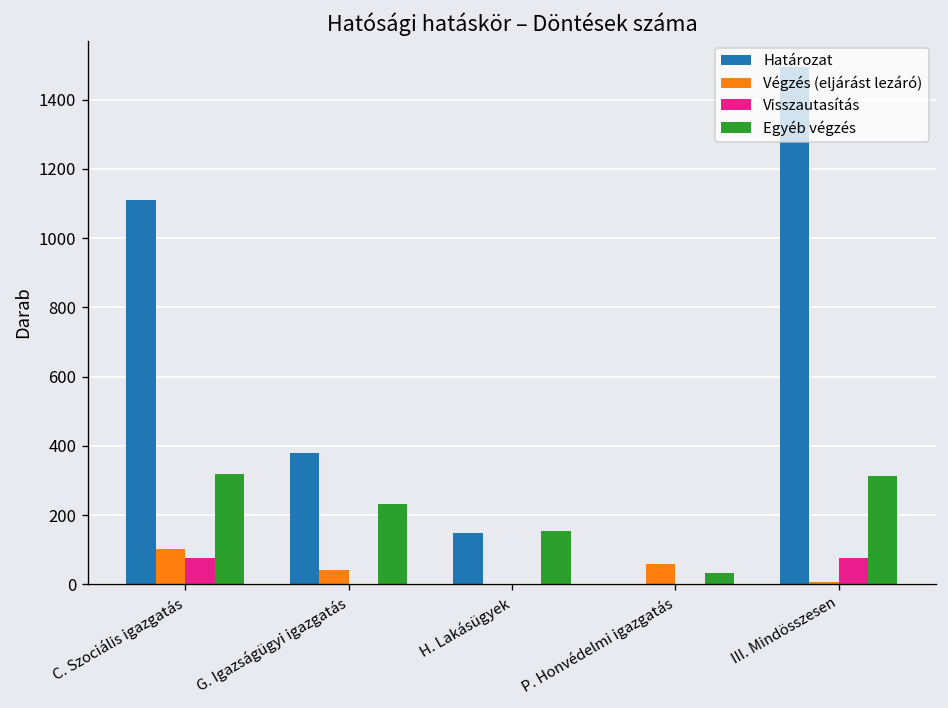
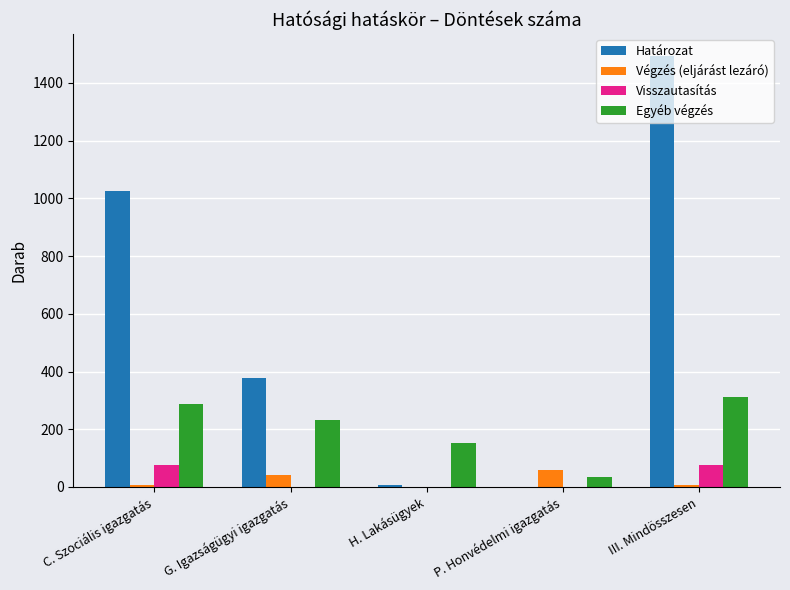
Határozat, C. Szociális igazgatás: 1110 -> 1030
Végzés (eljárást lezáró), C. Szociális igazgatás: 100 -> 10
Egyéb végzés, C. Szociális igazgatás: 320 -> 290
Határozat, H. Lakásügyek: 150 -> 10
